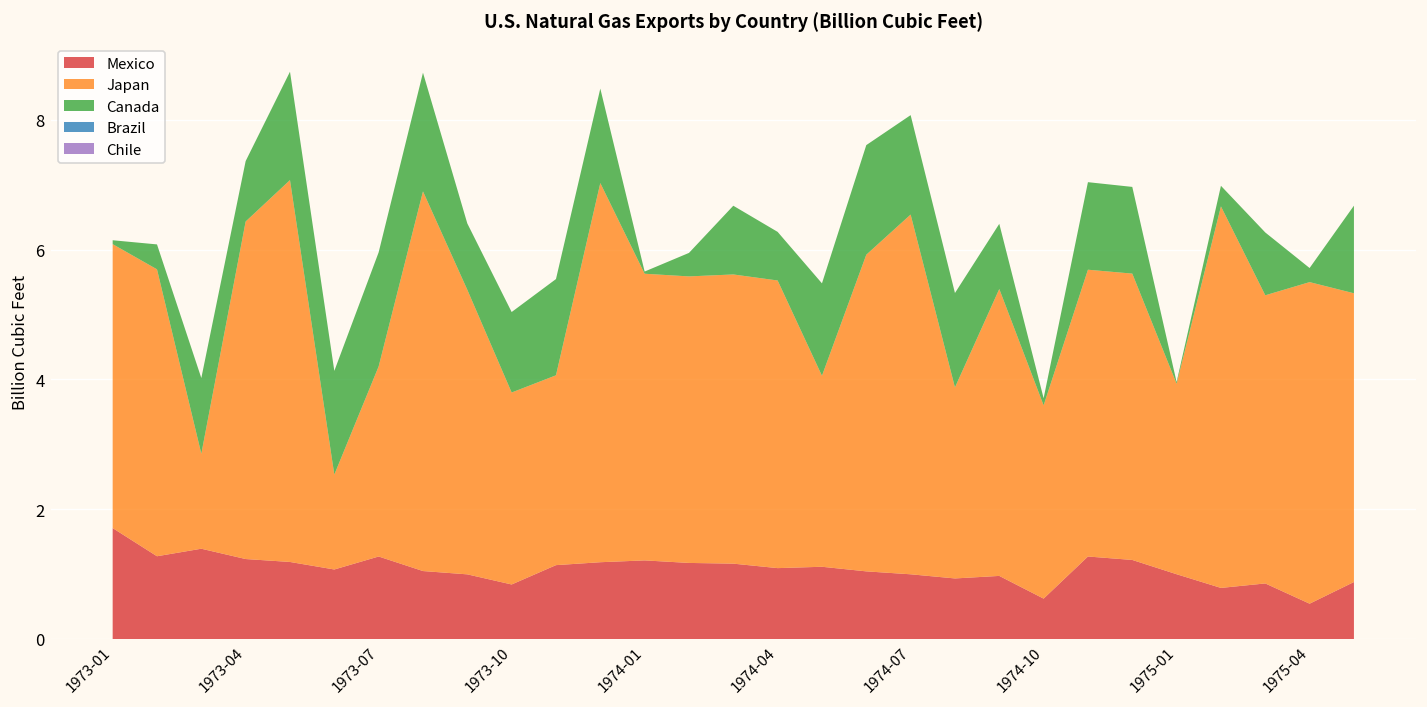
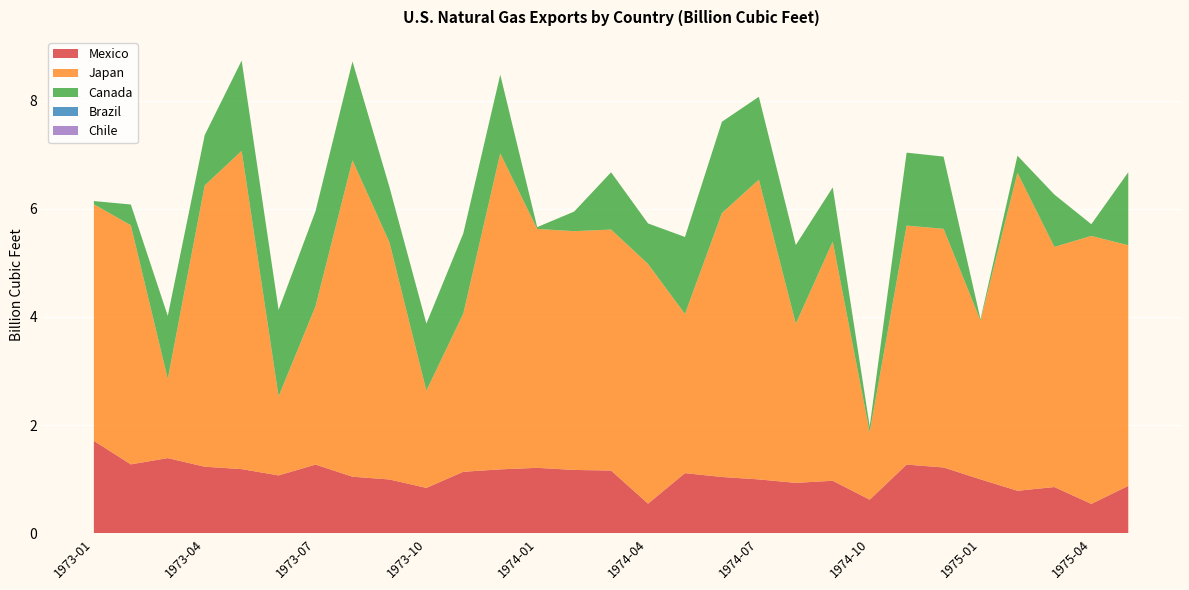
Japan, 1973-10: 3.0 -> 1.8
Mexico, 1974-04: 1.1 -> 0.5
Japan, 1974-10: 3.0 -> 1.2
